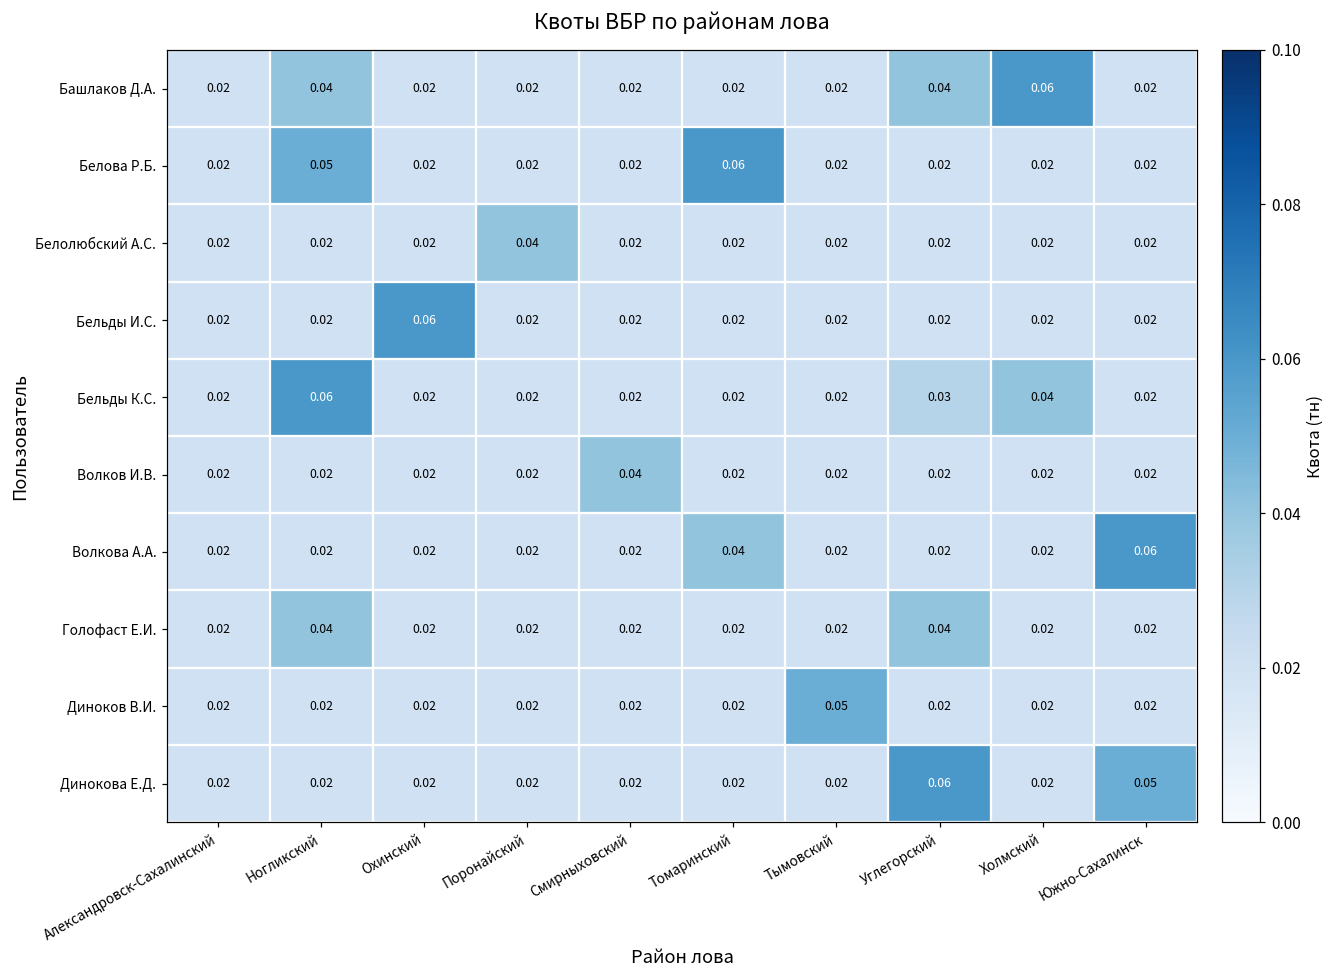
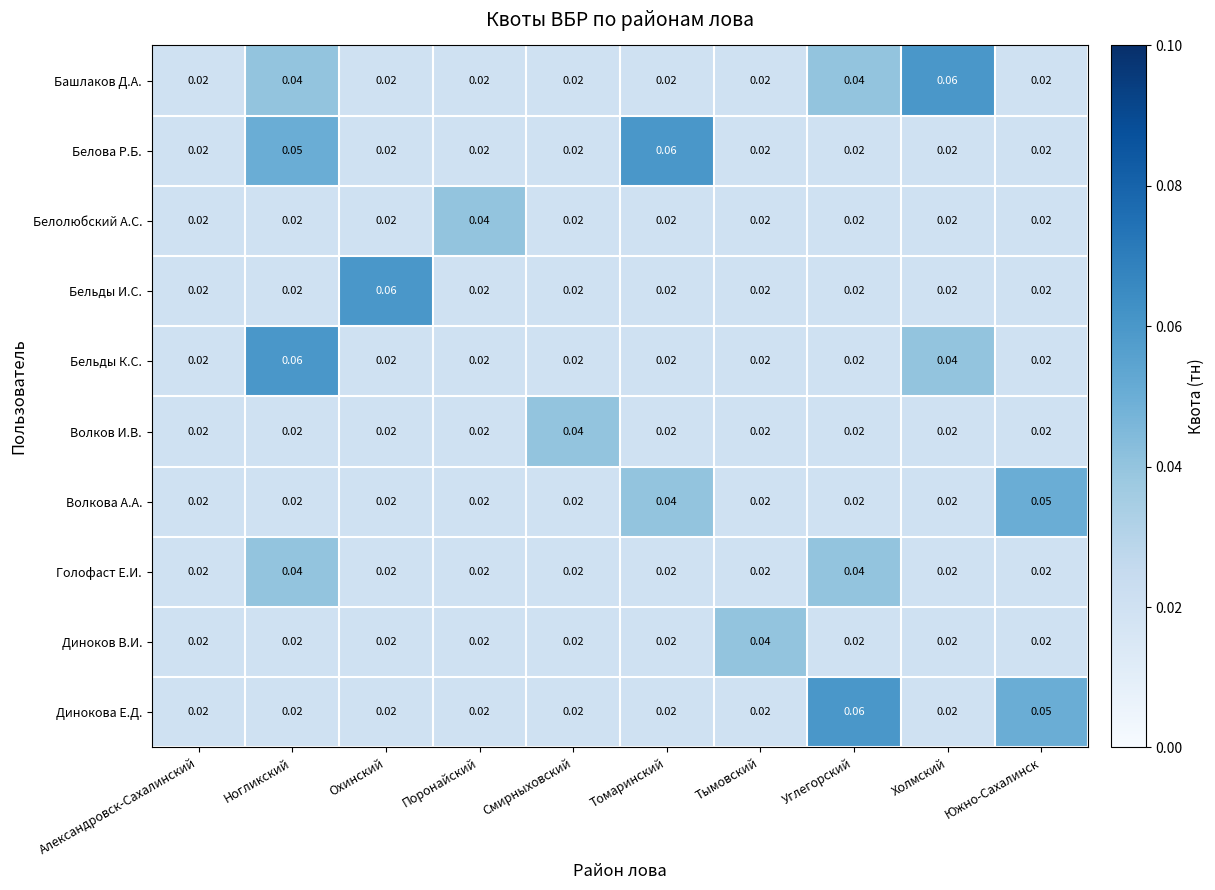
Бельды К.С., Углегорский: 0.03 -> 0.02
Волкова А.А., Южно-Сахалинск: 0.06 -> 0.05
Диноков В.И., Тымовский: 0.05 -> 0.04
